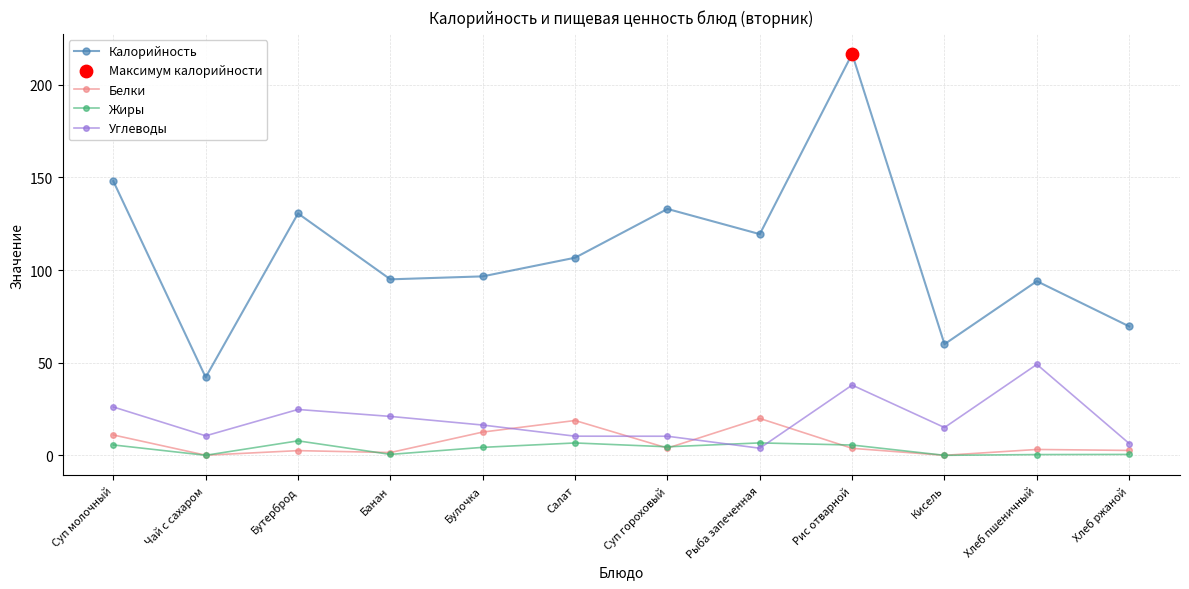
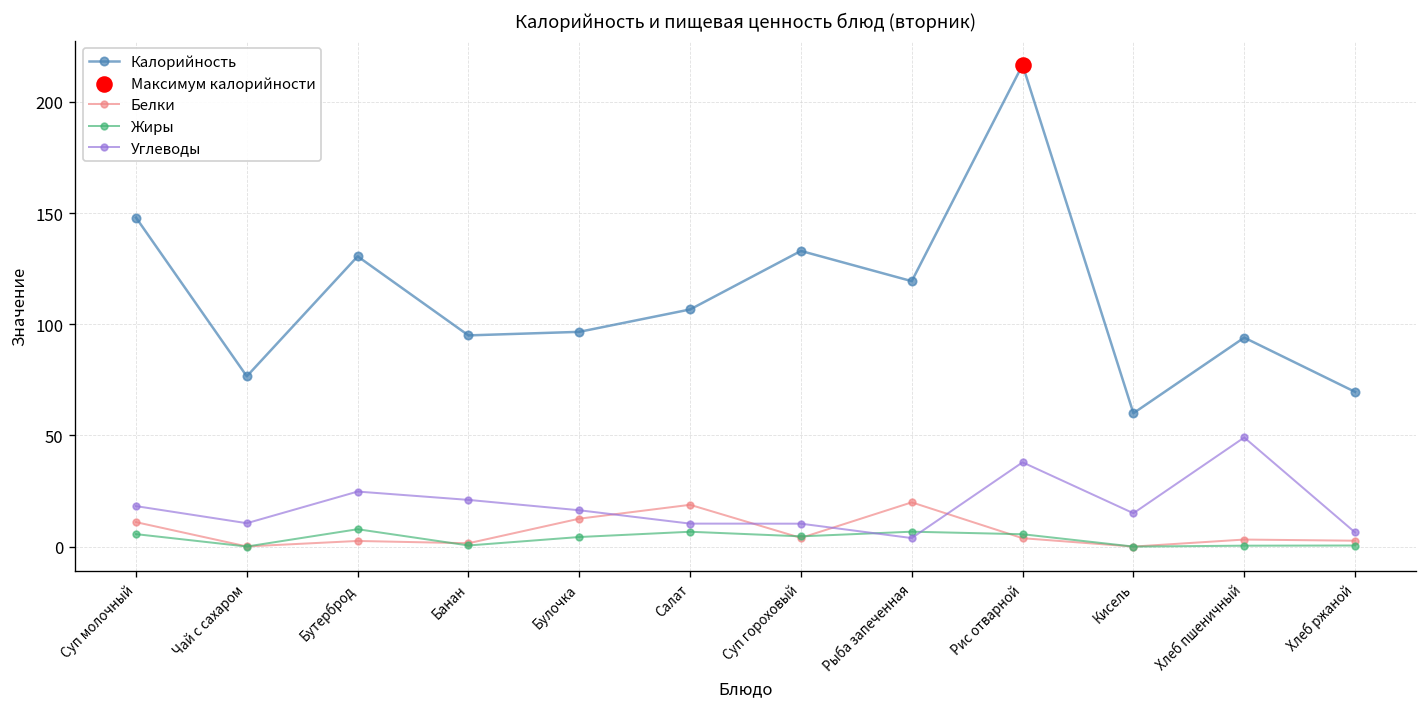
Углеводы, Суп молочный: 26 -> 18
Калорийность, Чай с сахаром: 42 -> 77
